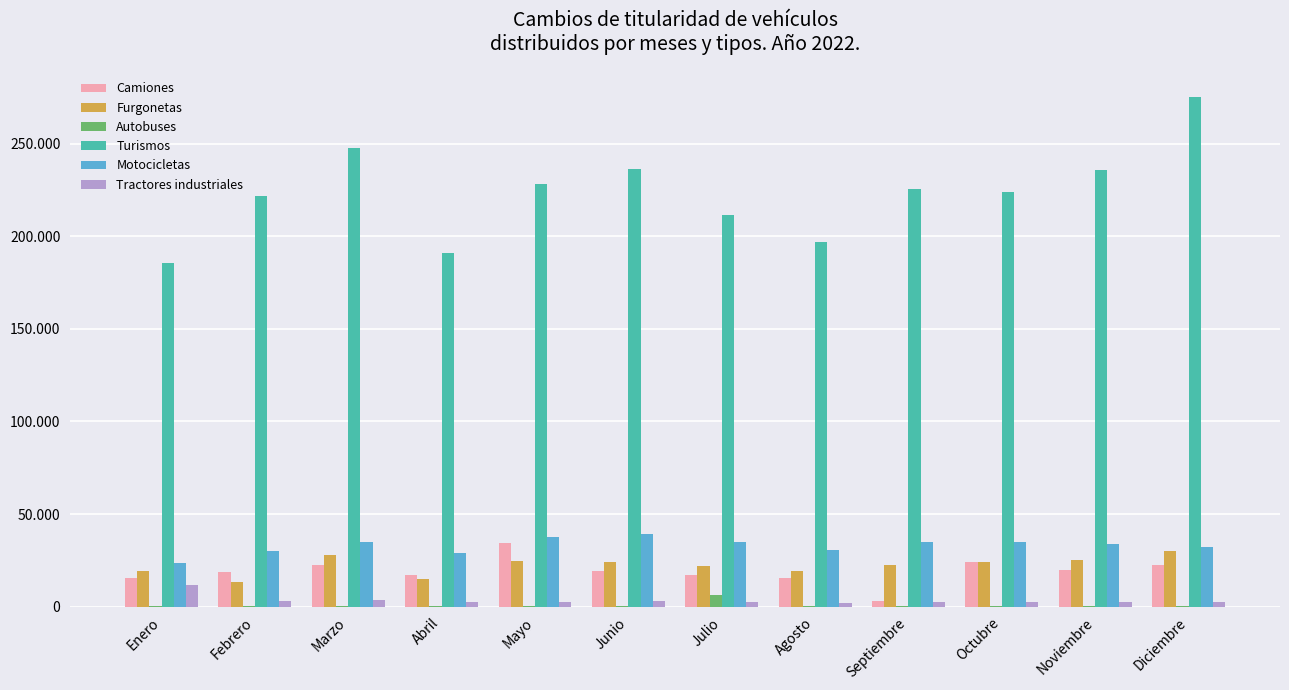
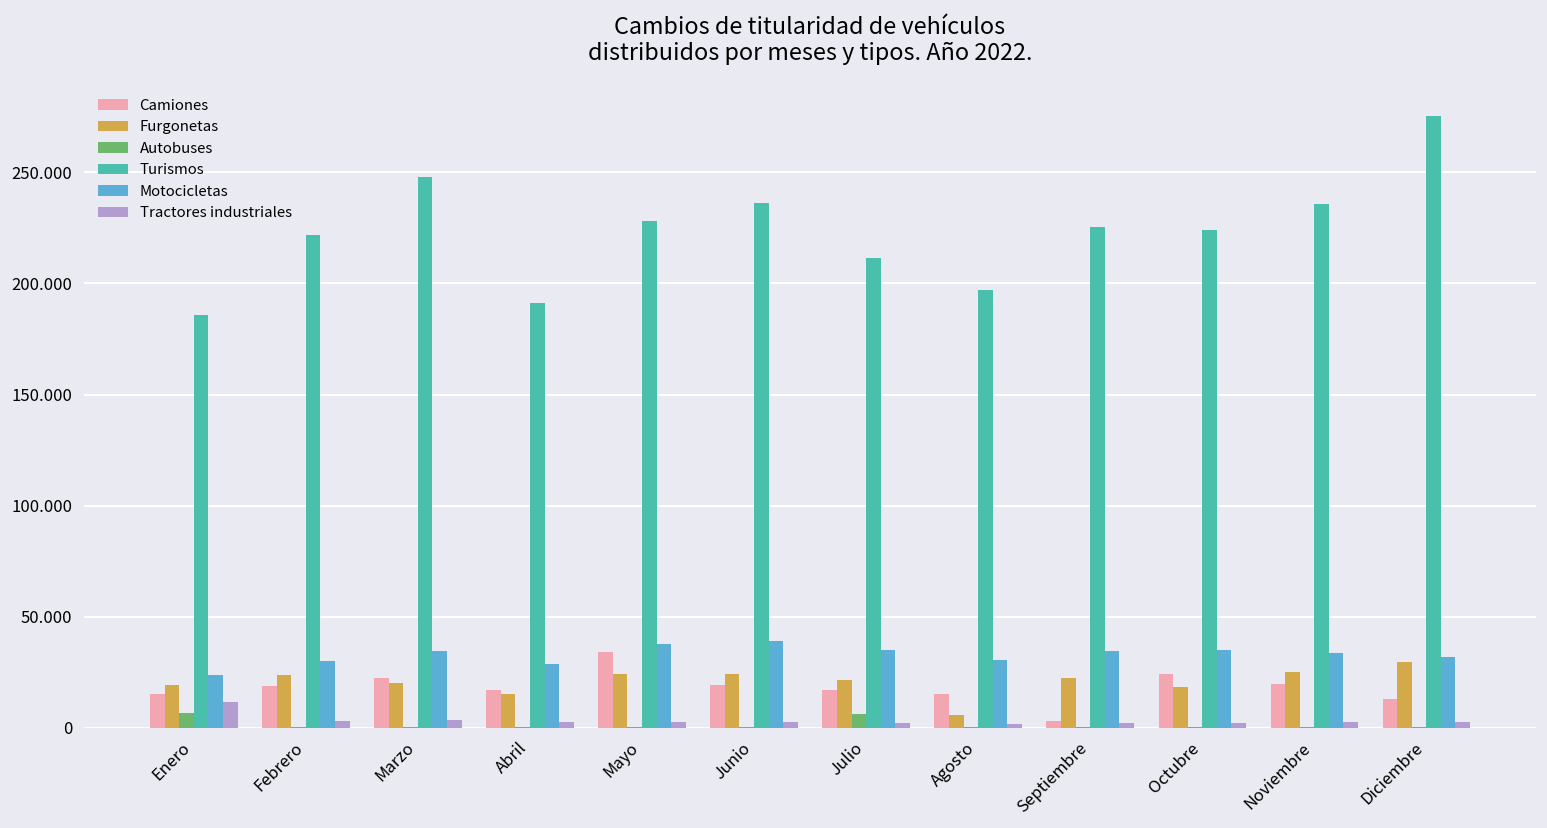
Autobuses, Enero: 0 -> 7
Furgonetas, Febrero: 13 -> 24
Furgonetas, Marzo: 28 -> 20
Furgonetas, Agosto: 19 -> 6
Furgonetas, Octubre: 24 -> 19
Camiones, Diciembre: 23 -> 13
